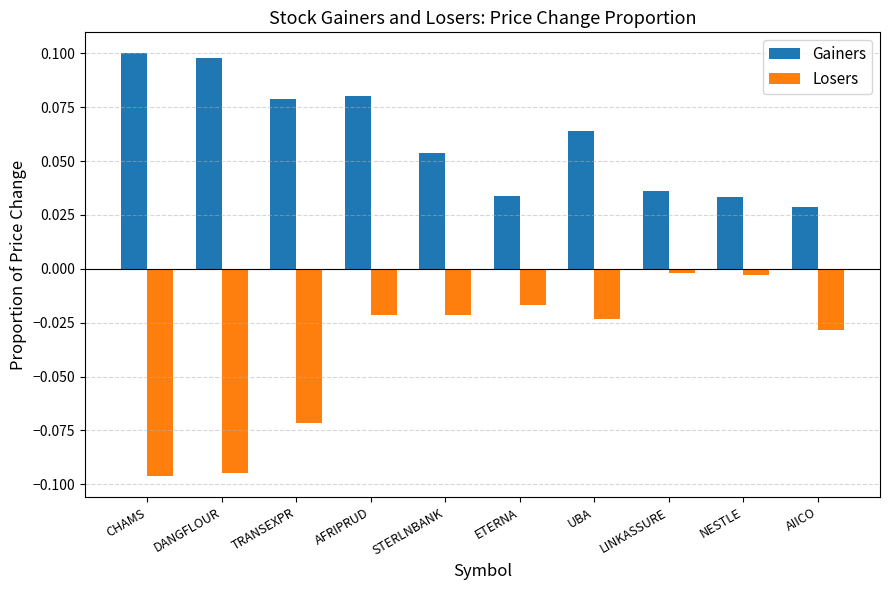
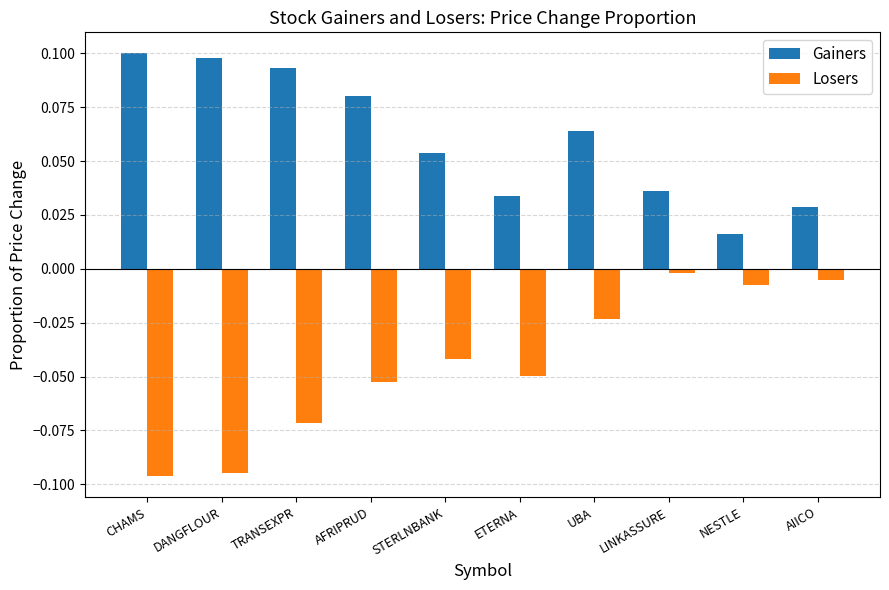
Gainers, TRANSEXPR: 0.079 -> 0.093
Losers, AFRIPRUD: -0.021 -> -0.053
Losers, STERLNBANK: -0.021 -> -0.042
Losers, ETERNA: -0.017 -> -0.050
Gainers, NESTLE: 0.033 -> 0.016
Losers, NESTLE: -0.003 -> -0.007
Losers, AIICO: -0.028 -> -0.005
